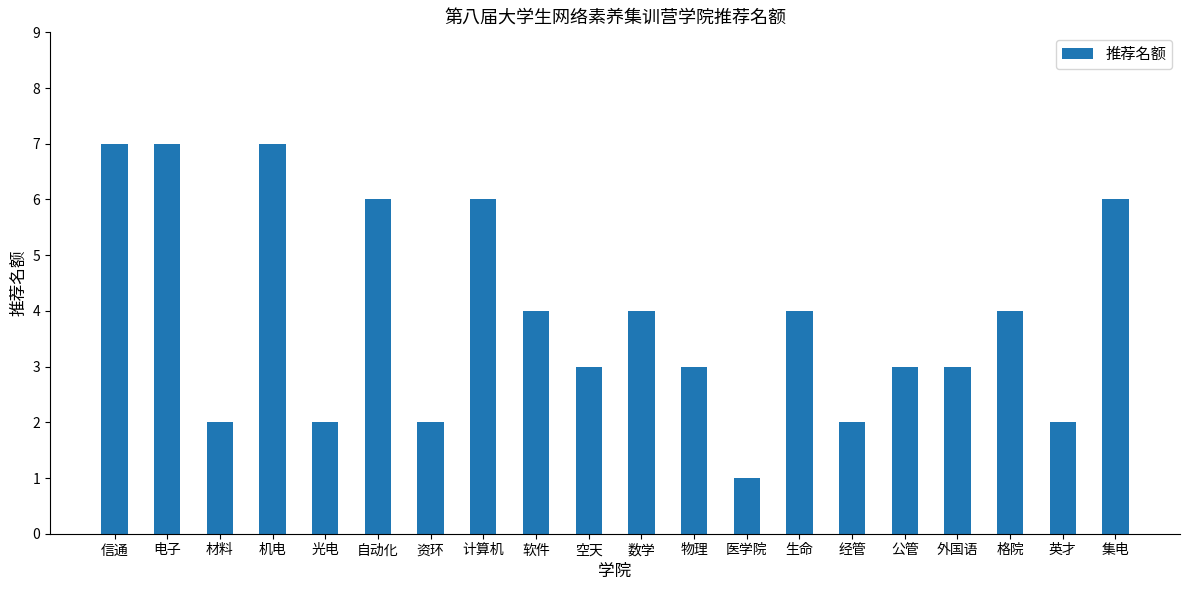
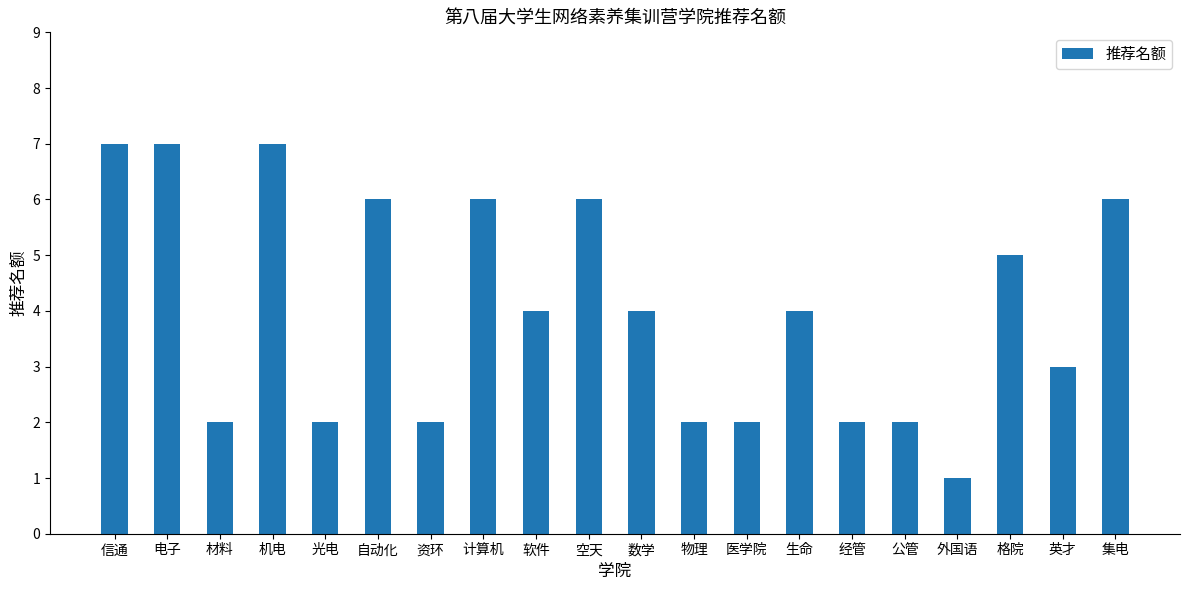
空天: 3 -> 6
物理: 3 -> 2
医学院: 1 -> 2
公管: 3 -> 2
外国语: 3 -> 1
格院: 4 -> 5
英才: 2 -> 3
